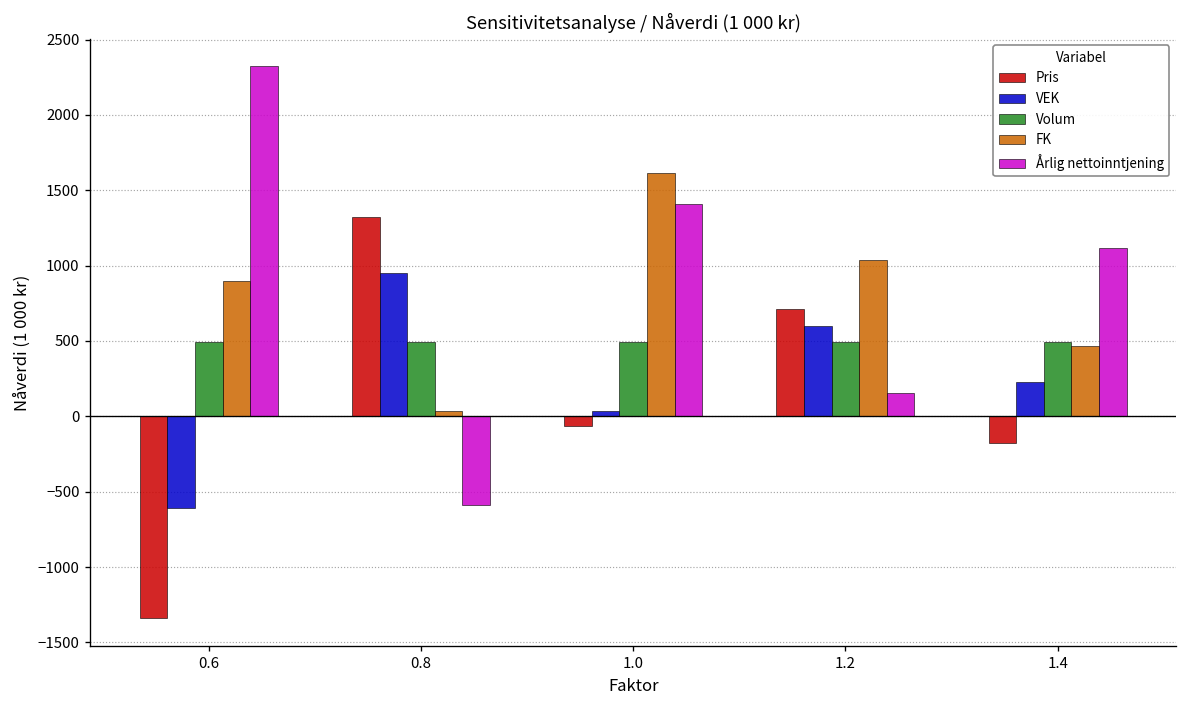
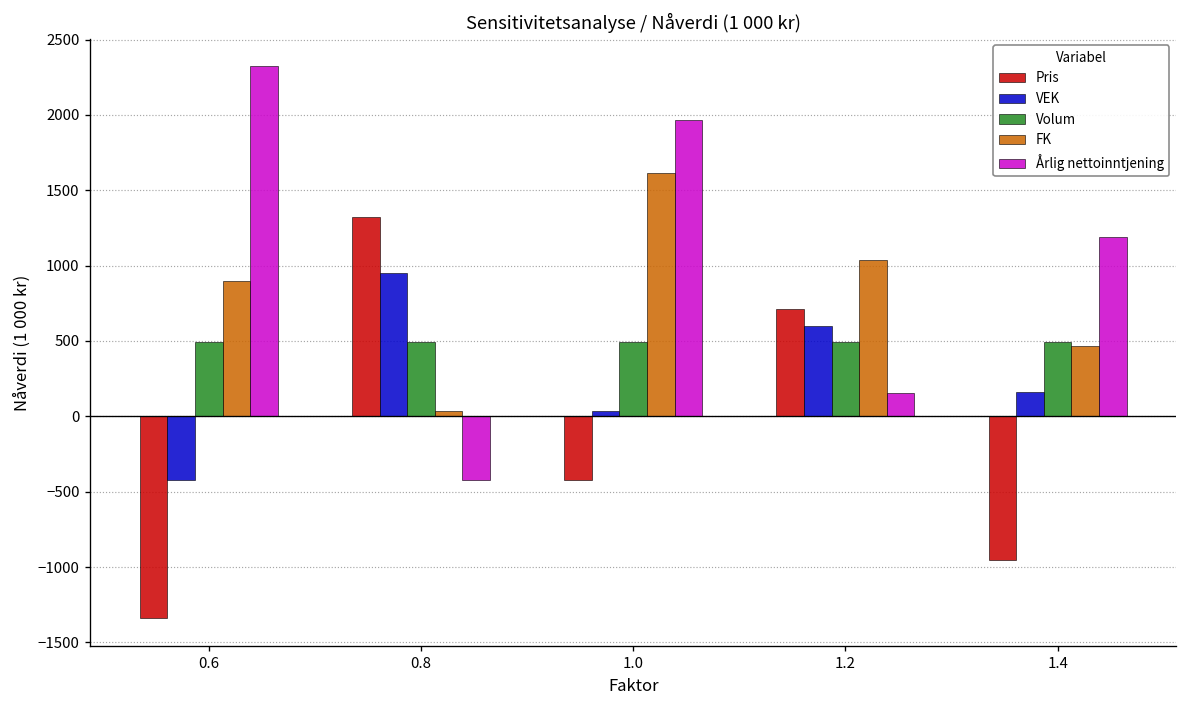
VEK, 0.6: -610 -> -430
Årlig nettoinntjening, 0.8: -590 -> -430
Pris, 1.0: -60 -> -430
Årlig nettoinntjening, 1.0: 1410 -> 1970
Pris, 1.4: -180 -> -950
VEK, 1.4: 230 -> 160
Årlig nettoinntjening, 1.4: 1120 -> 1190
